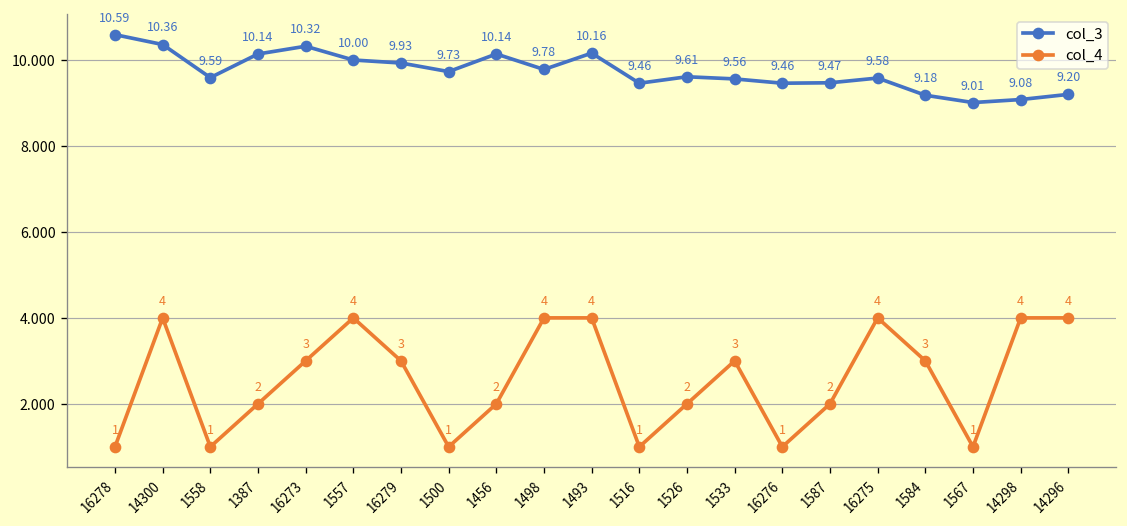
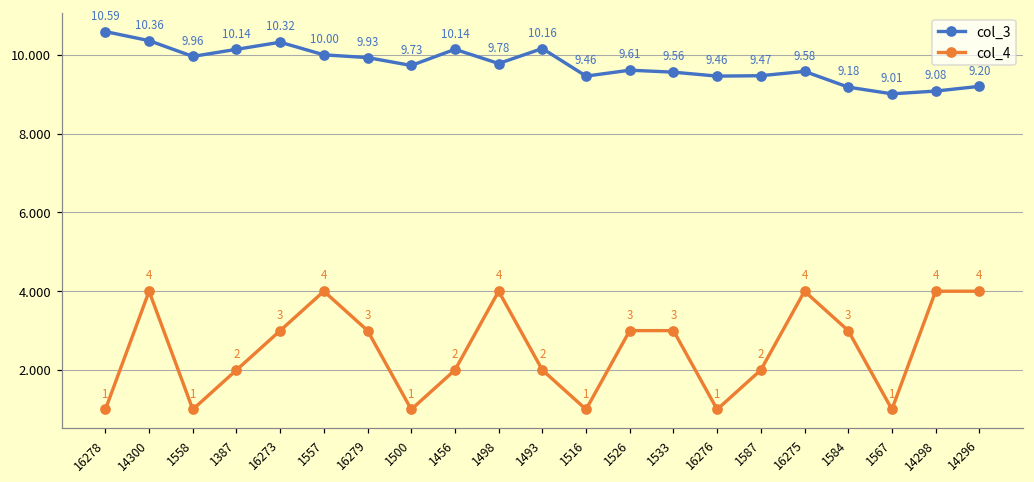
col_3, 1558: 9.59 -> 9.96
col_4, 1493: 4 -> 2
col_4, 1526: 2 -> 3
